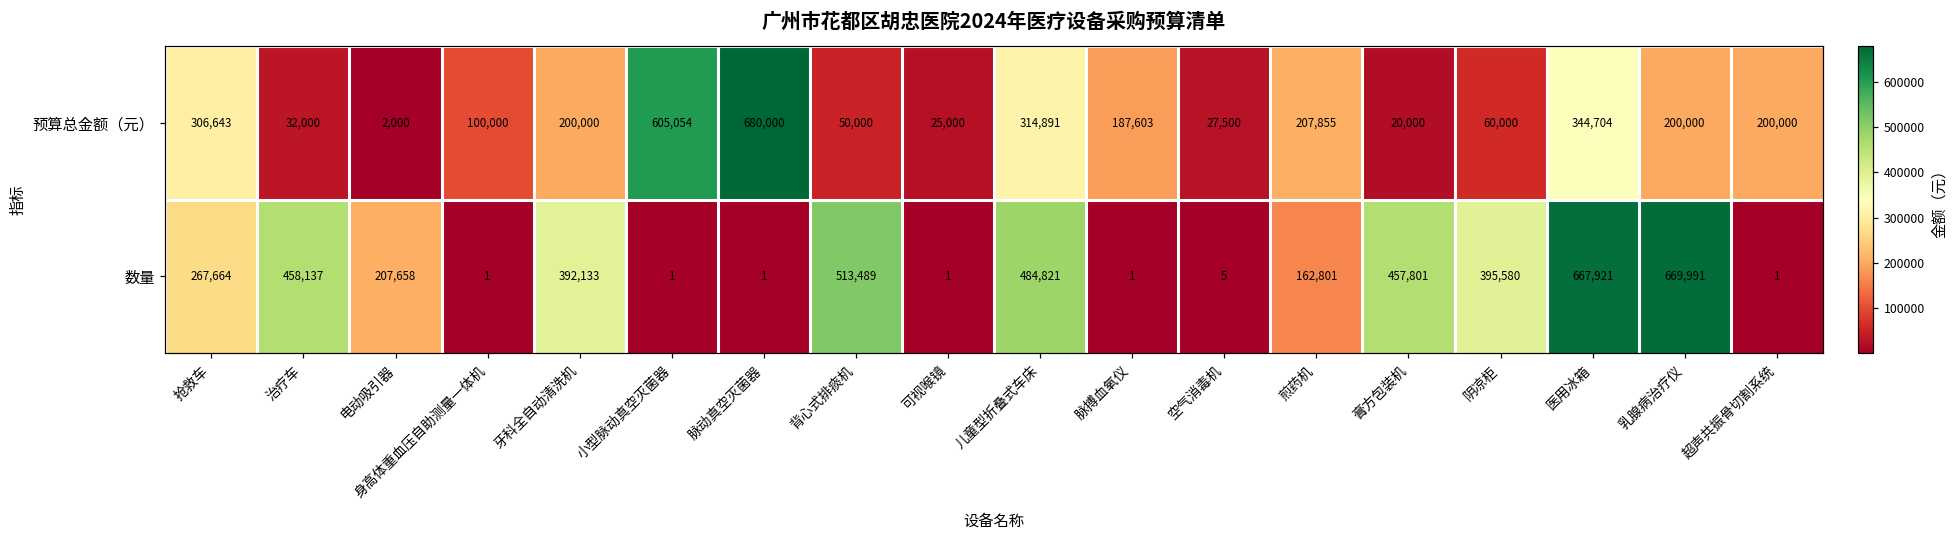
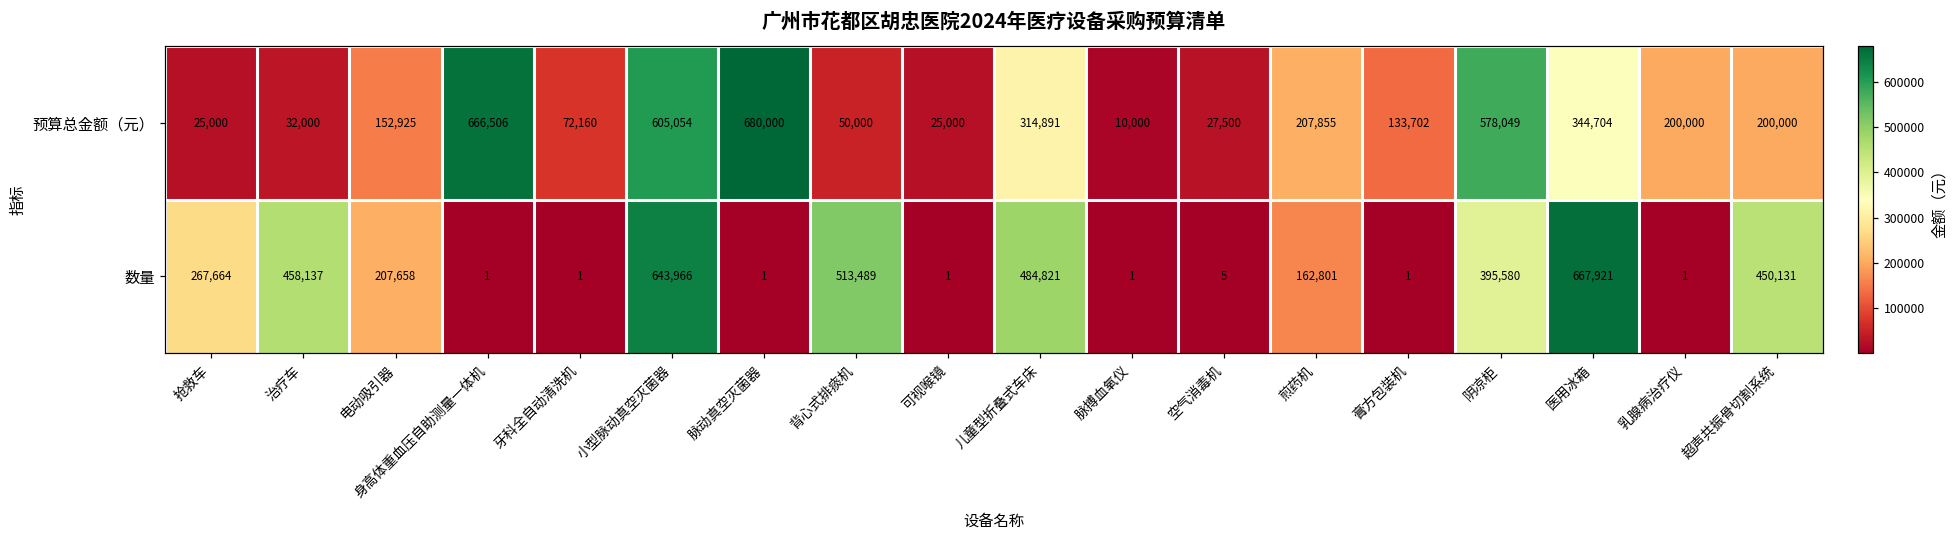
预算总金额（元）, 抢救车: 306,643 -> 25,000
预算总金额（元）, 电动吸引器: 2,000 -> 152,925
预算总金额（元）, 身高体重血压自助测量一体机: 100,000 -> 666,506
预算总金额（元）, 牙科全自动清洗机: 200,000 -> 72,160
预算总金额（元）, 脉搏血氧仪: 187,603 -> 10,000
预算总金额（元）, 膏方包装机: 20,000 -> 133,702
预算总金额（元）, 阴凉柜: 60,000 -> 578,049
数量, 牙科全自动清洗机: 392,133 -> 1
数量, 小型脉动真空灭菌器: 1 -> 643,966
数量, 膏方包装机: 457,801 -> 1
数量, 乳腺病治疗仪: 669,991 -> 1
数量, 超声共振骨切割系统: 1 -> 450,131
